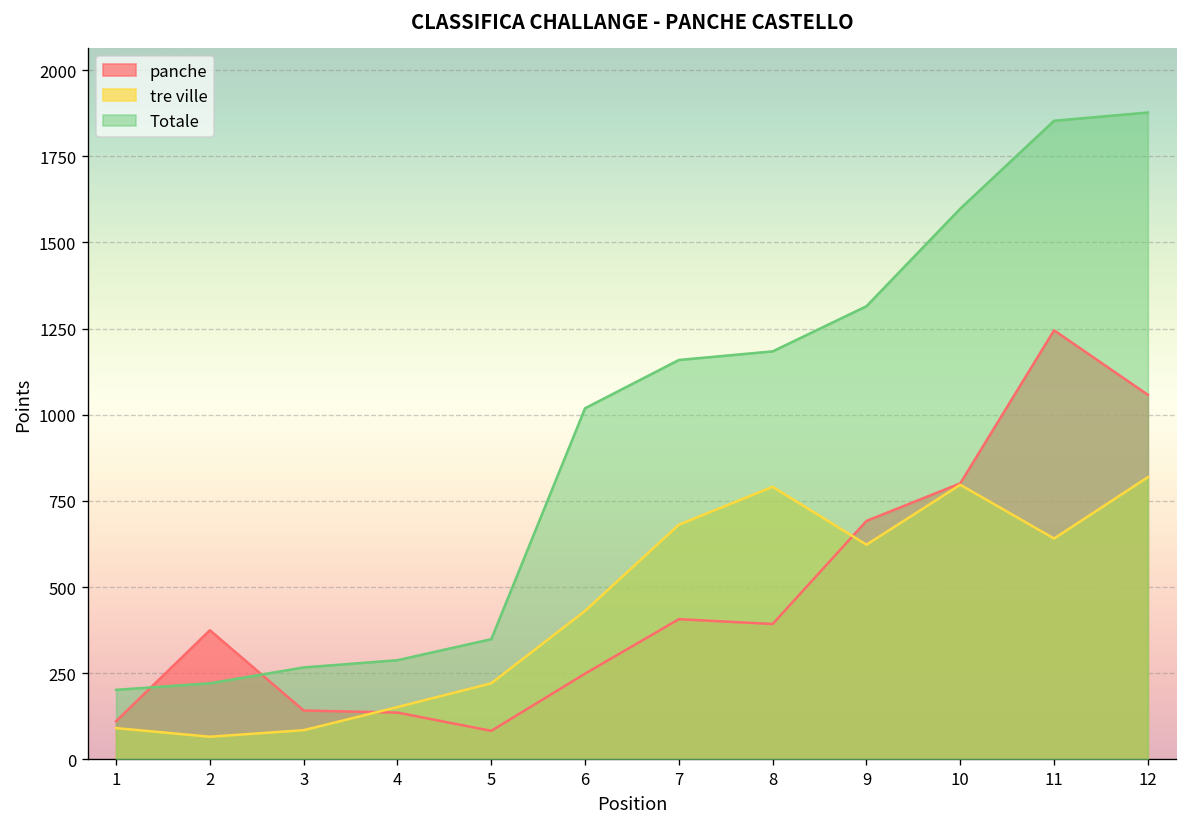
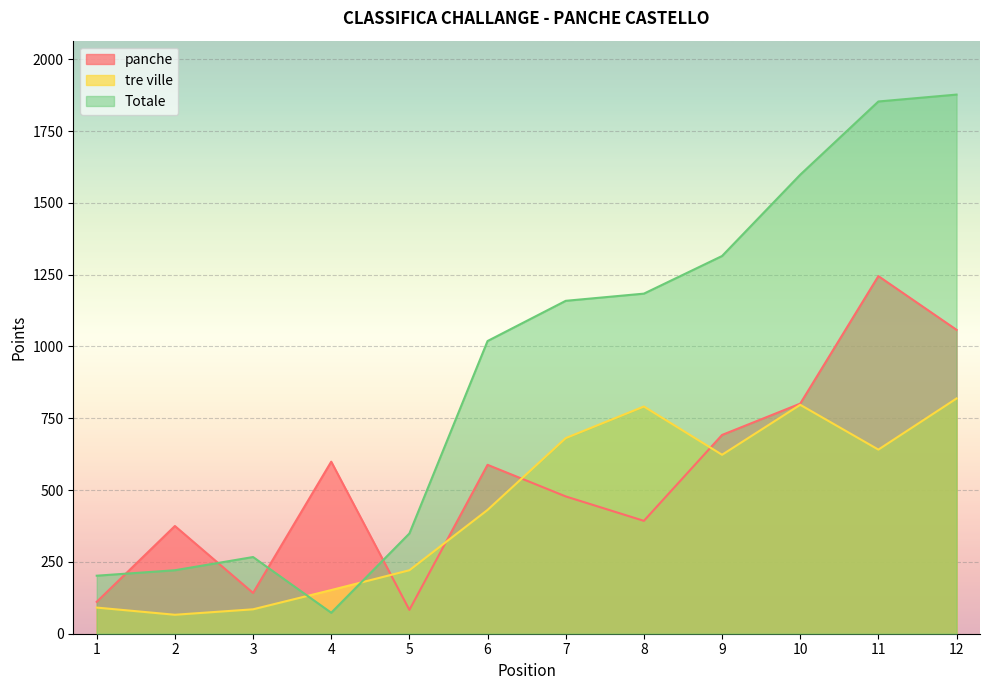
panche, 4: 140 -> 600
Totale, 4: 290 -> 70
panche, 6: 250 -> 590
panche, 7: 410 -> 480
